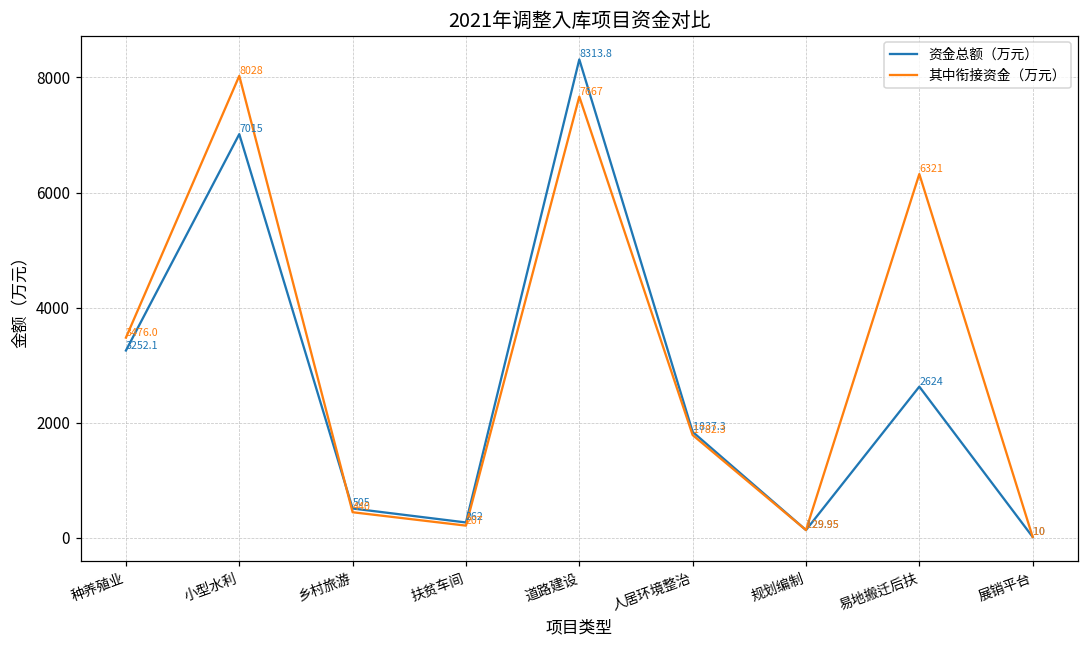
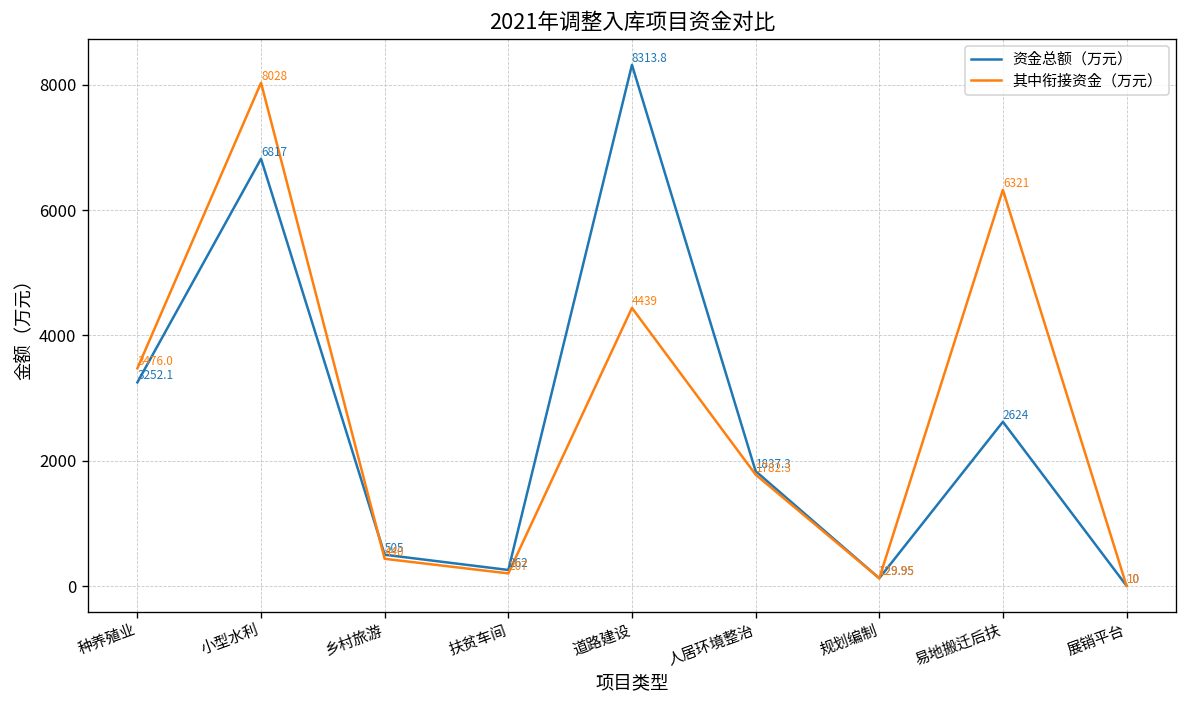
资金总额（万元）, 小型水利: 7015 -> 6817
其中衔接资金（万元）, 道路建设: 7667 -> 4439
